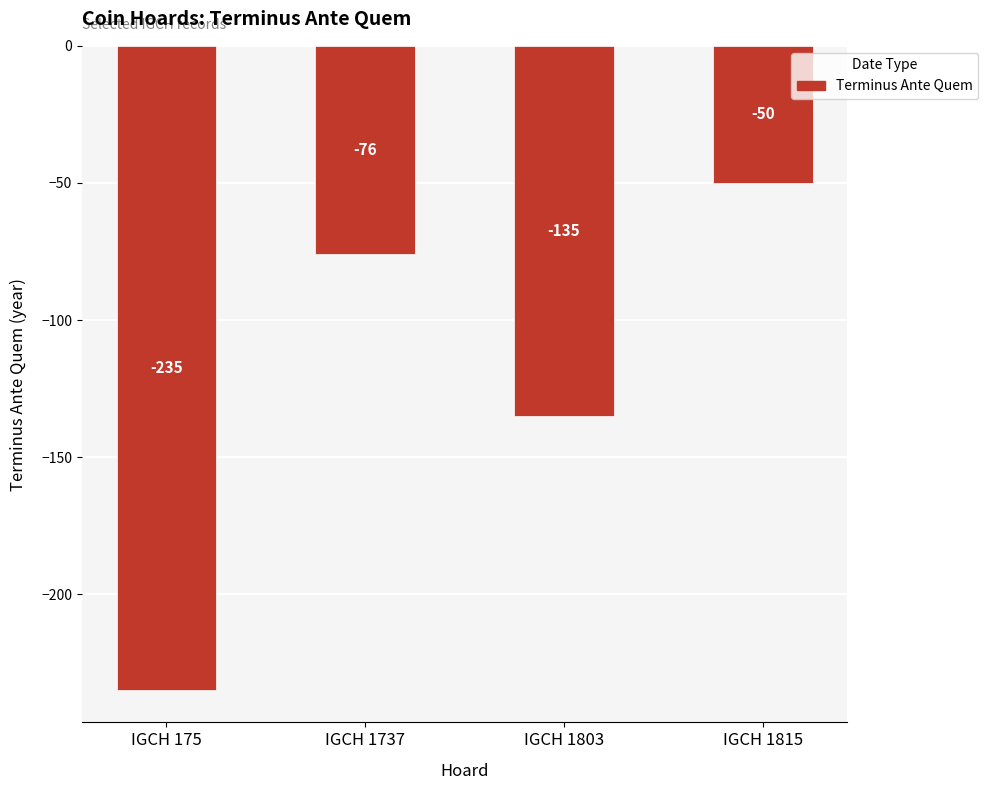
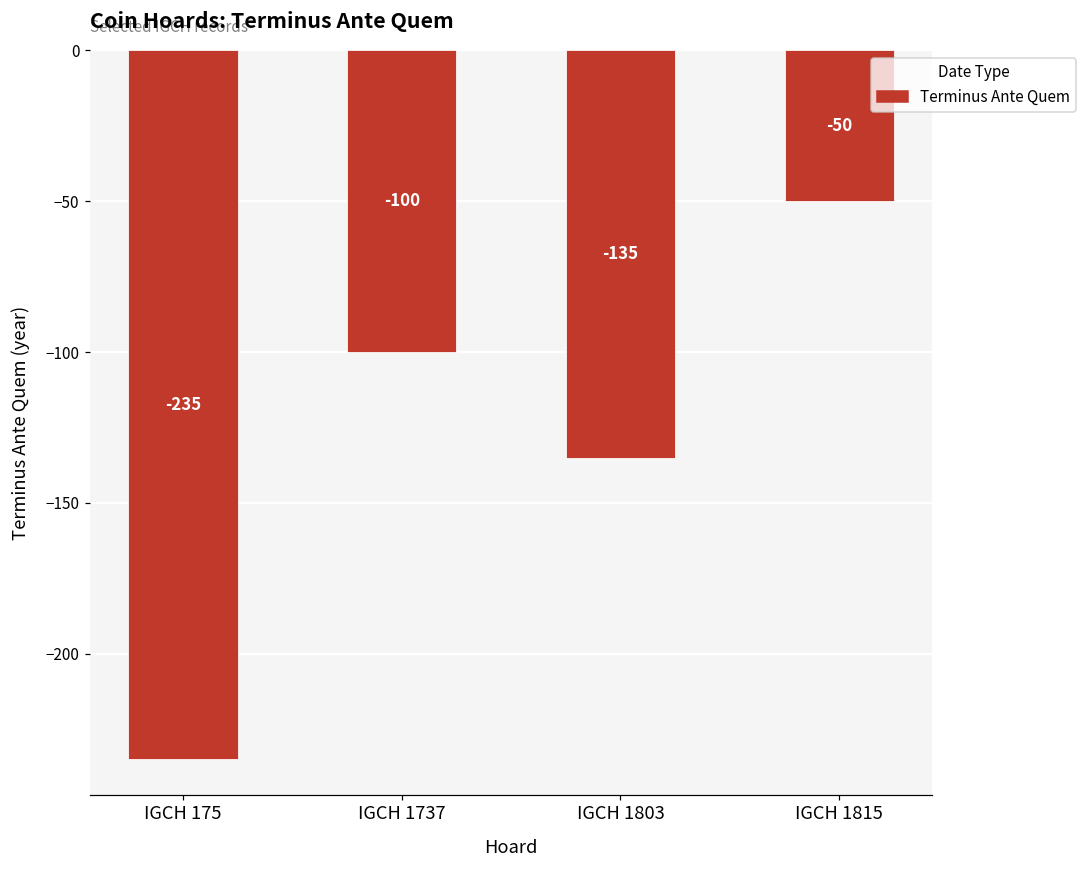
IGCH 1737: -76 -> -100
